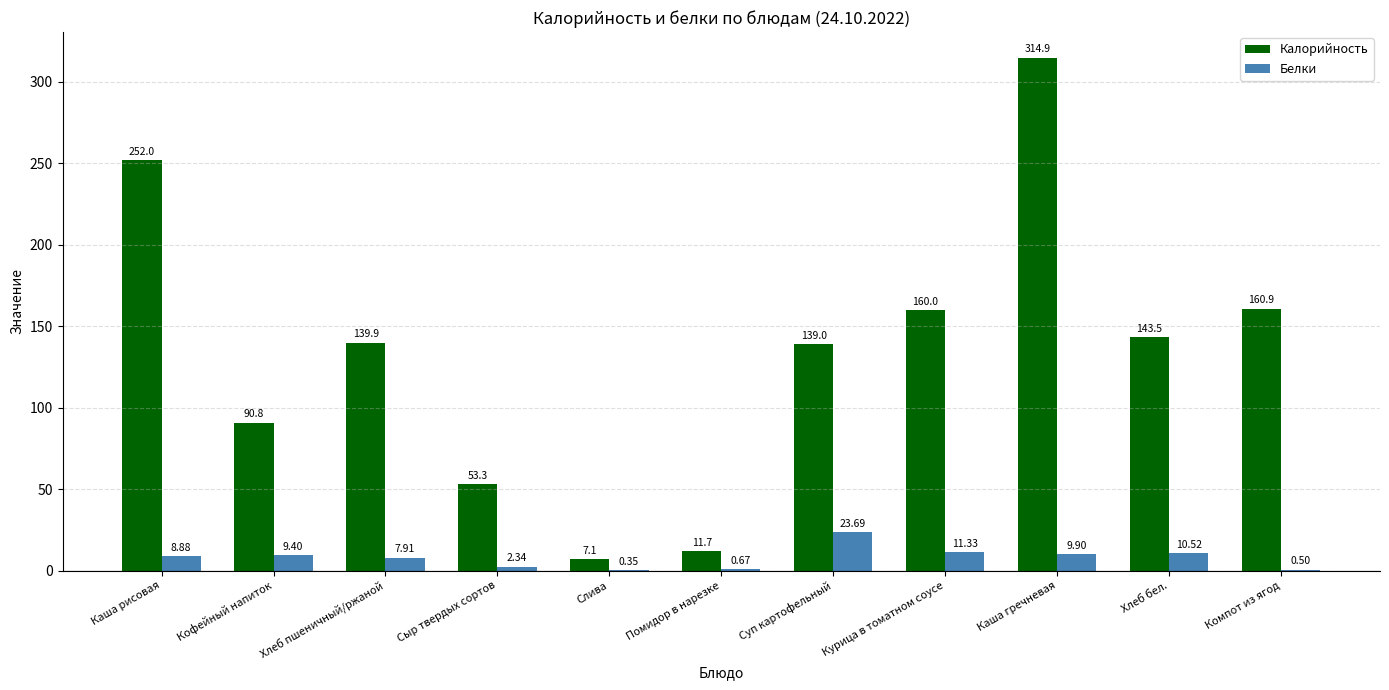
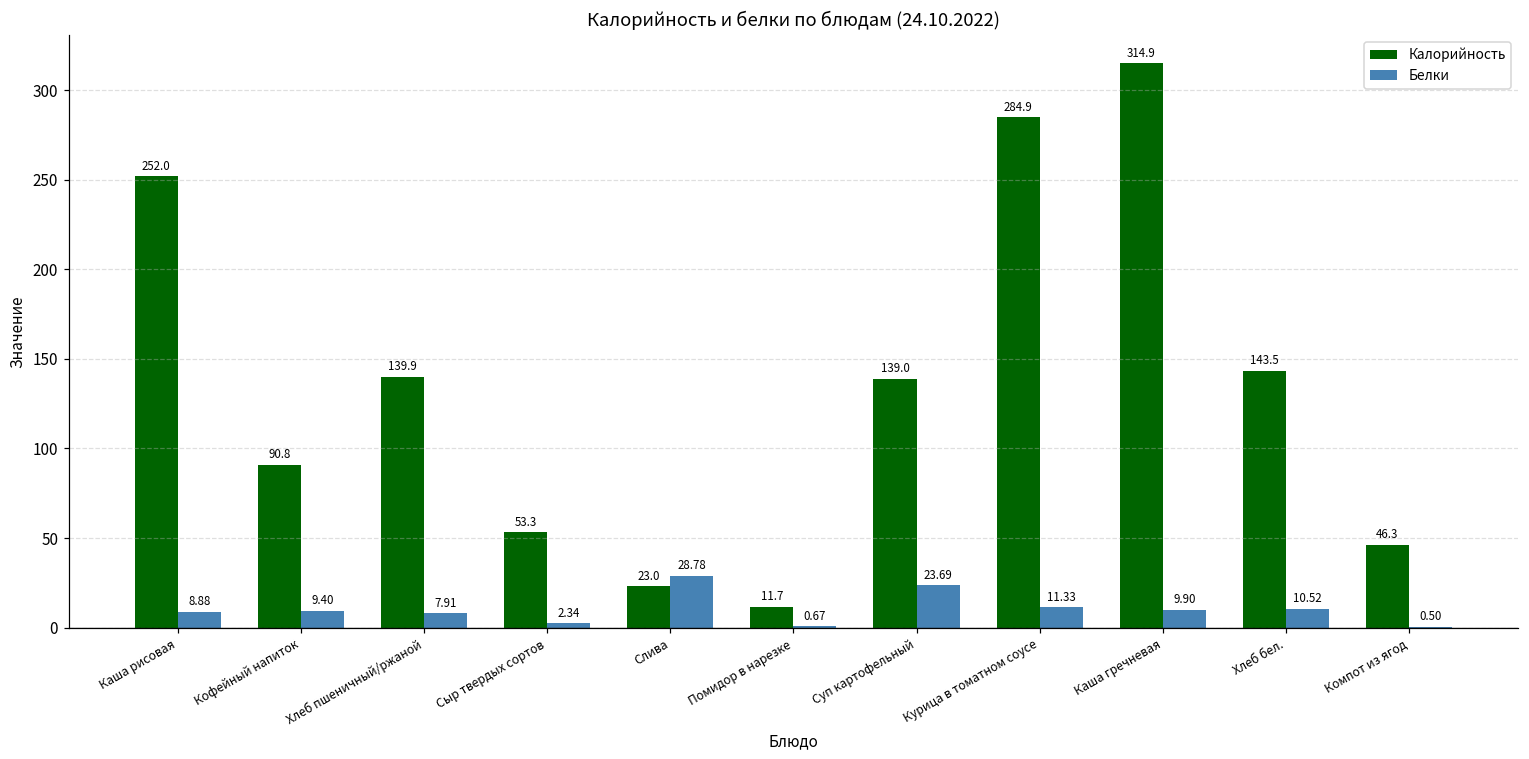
Калорийность, Слива: 7.1 -> 23.0
Белки, Слива: 0.35 -> 28.78
Калорийность, Курица в томатном соусе: 160.0 -> 284.9
Калорийность, Компот из ягод: 160.9 -> 46.3
